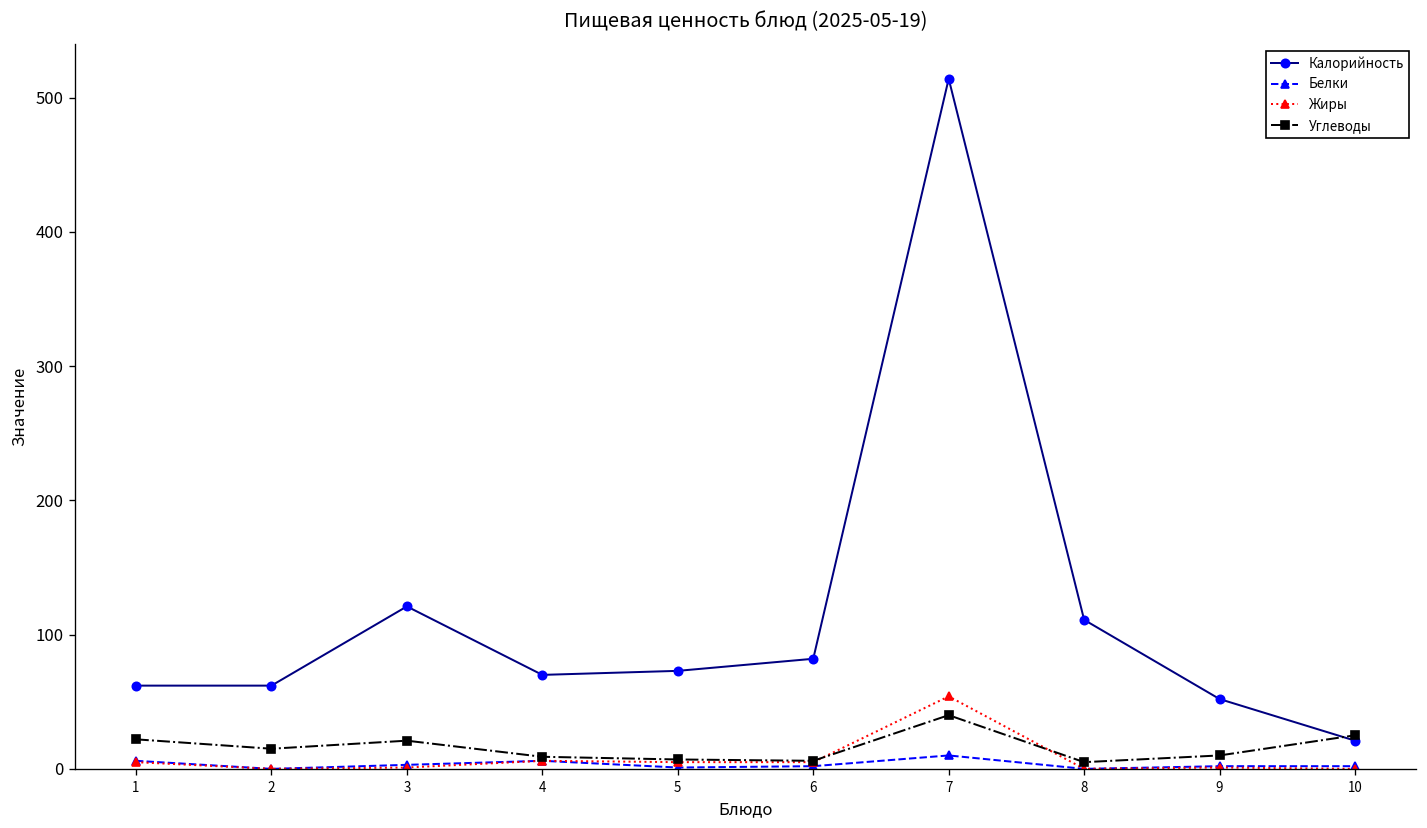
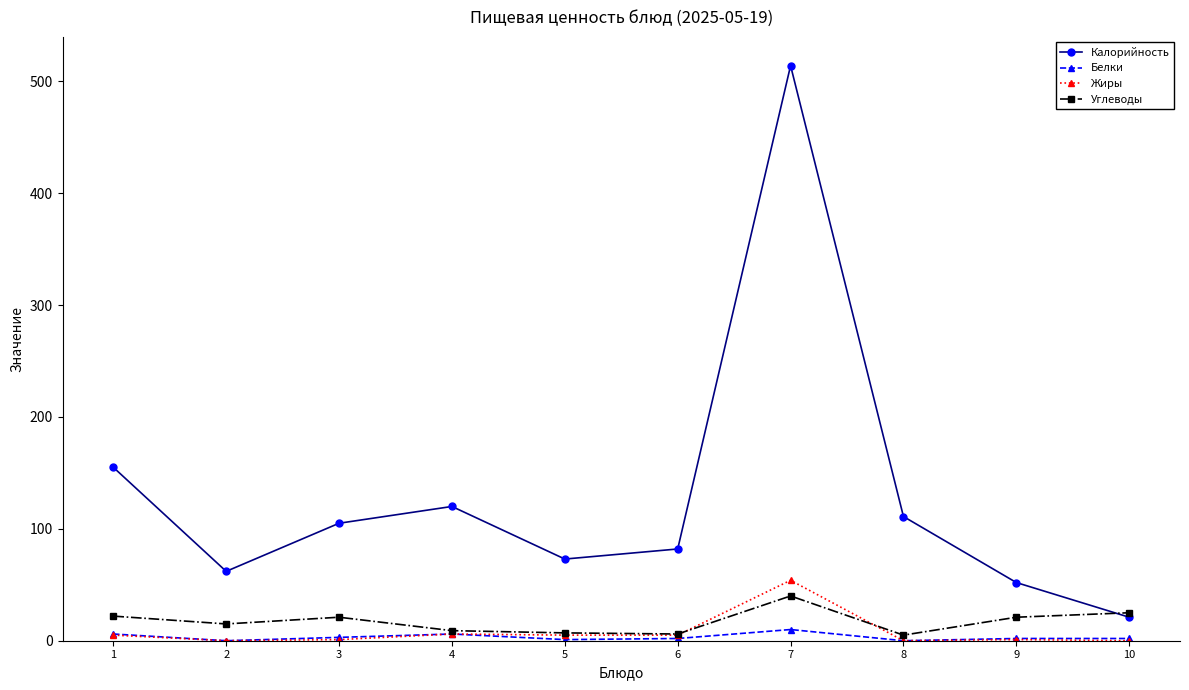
Калорийность, 1: 62 -> 155
Калорийность, 3: 121 -> 105
Калорийность, 4: 70 -> 120
Углеводы, 9: 10 -> 21
